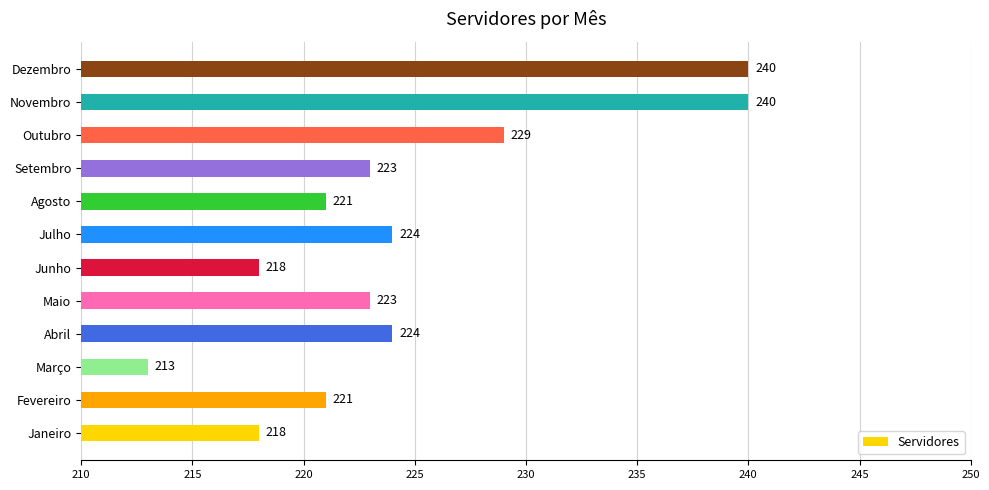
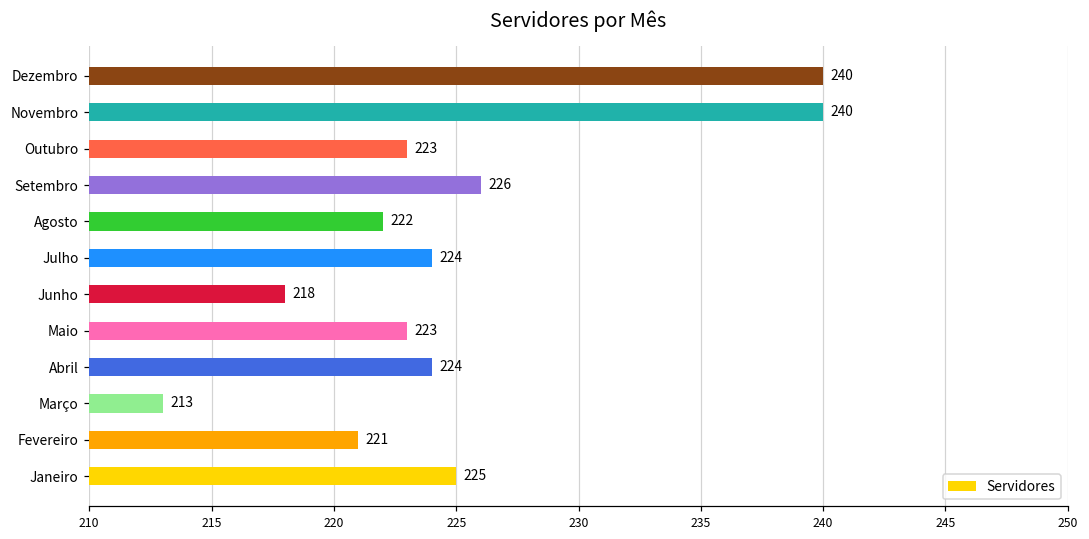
Outubro: 229 -> 223
Setembro: 223 -> 226
Agosto: 221 -> 222
Janeiro: 218 -> 225
